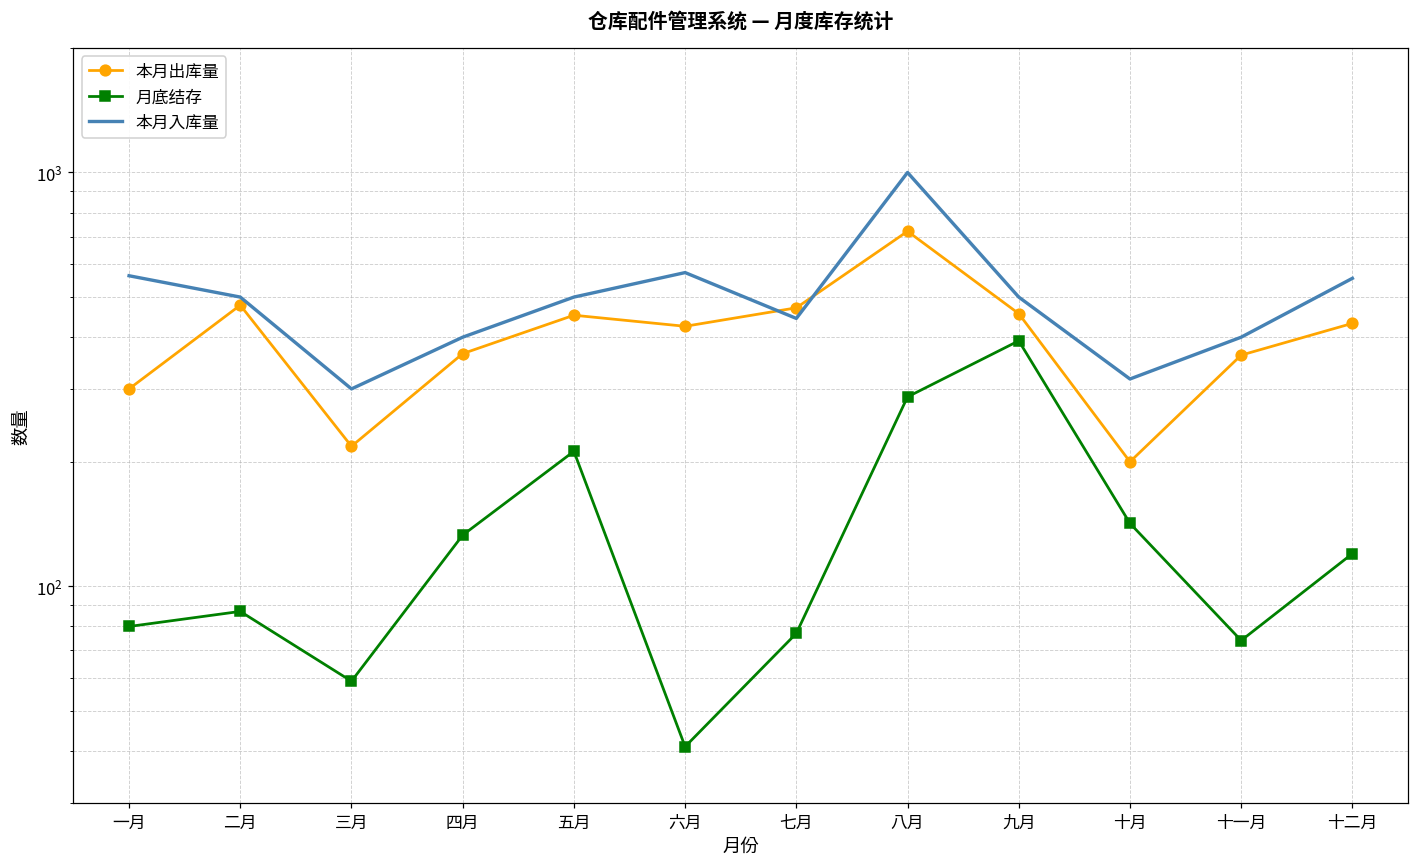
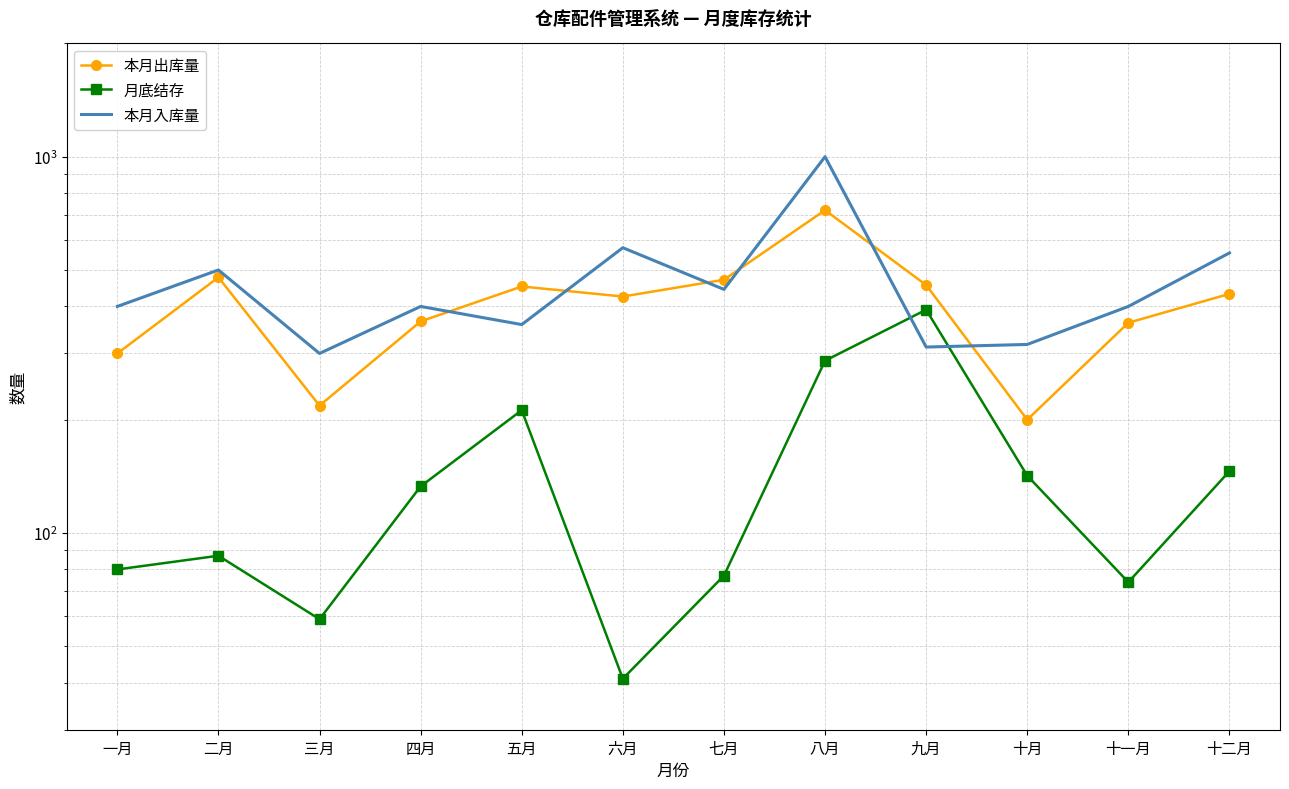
本月入库量, 一月: 560 -> 400
本月入库量, 五月: 500 -> 360
本月入库量, 九月: 500 -> 310
月底结存, 十二月: 120 -> 146
